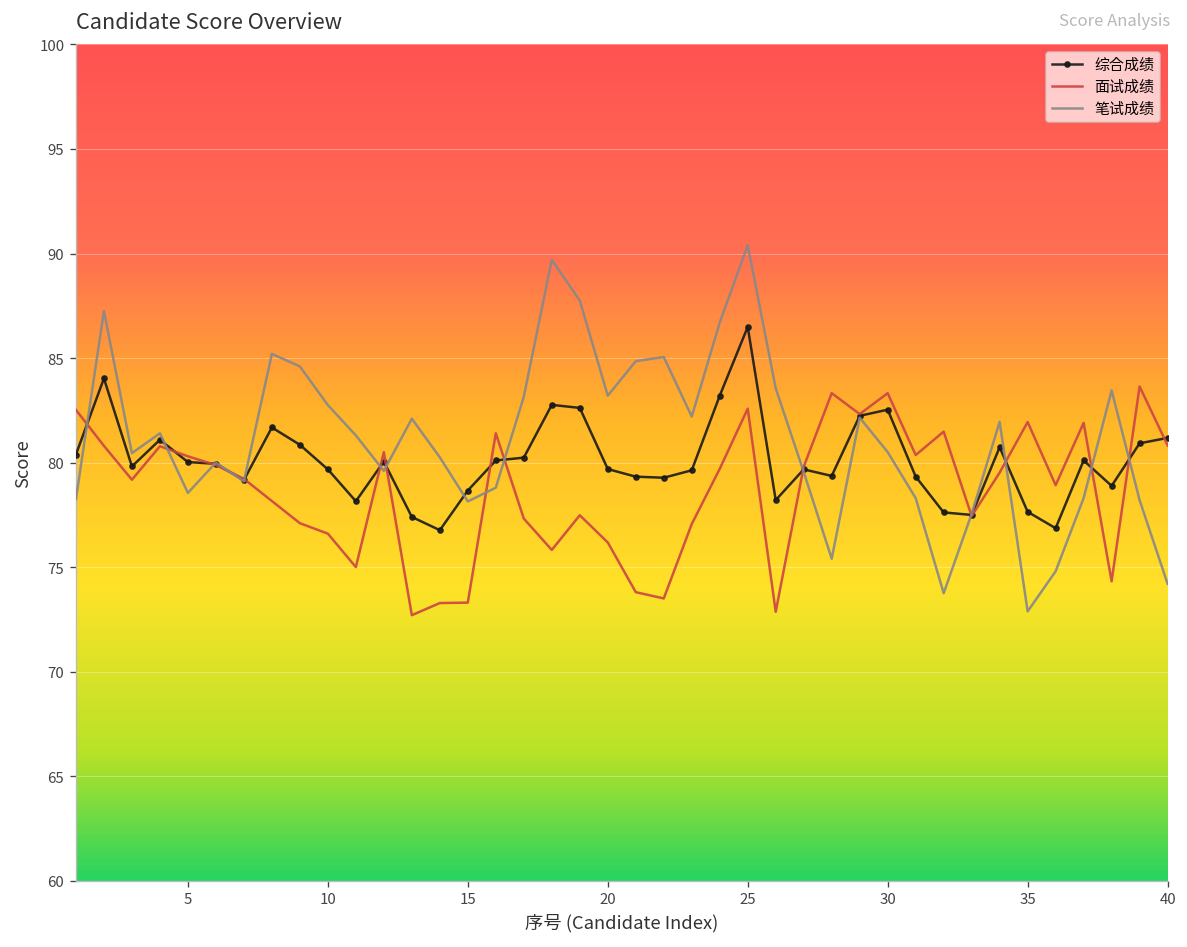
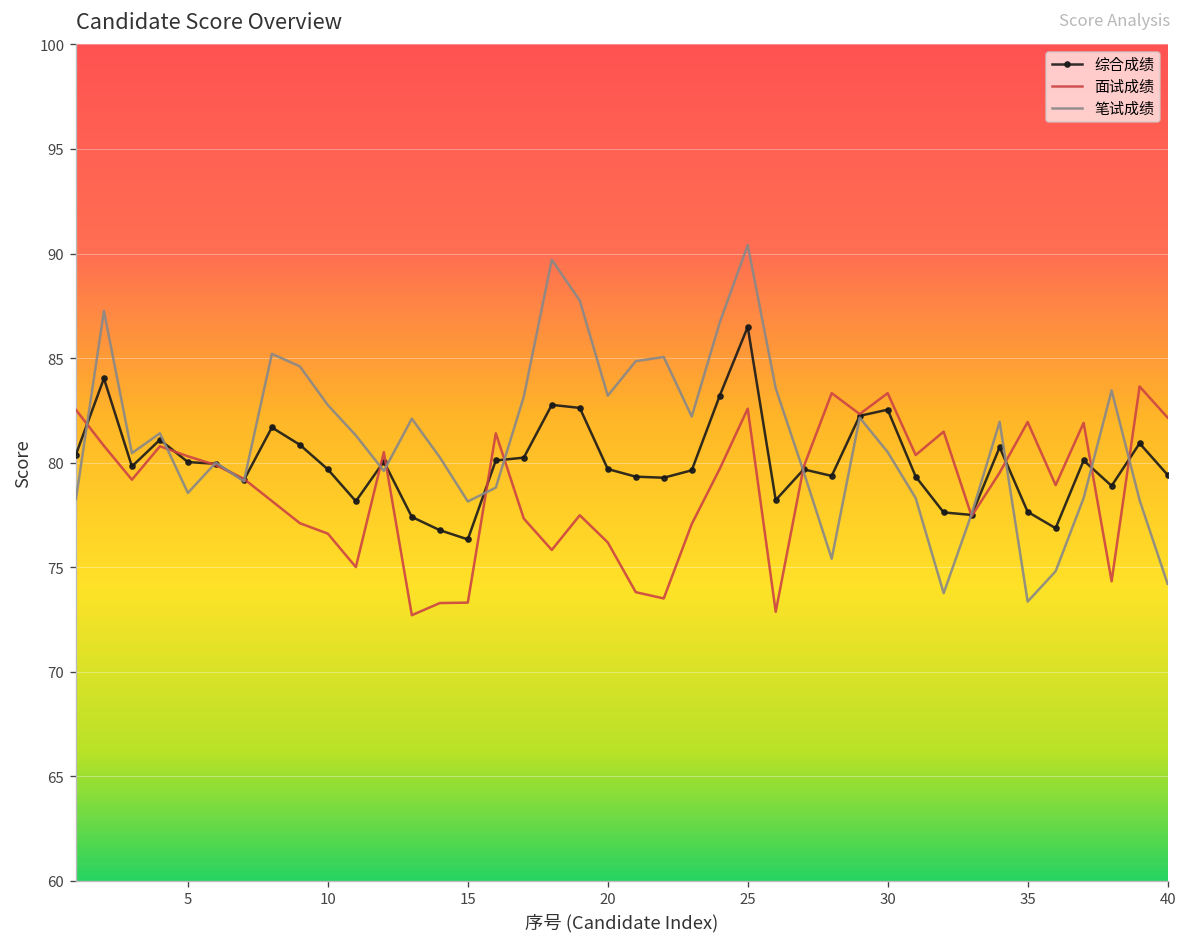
综合成绩, 15: 78.7 -> 76.3
笔试成绩, 35: 72.9 -> 73.4
综合成绩, 40: 81.2 -> 79.4
面试成绩, 40: 80.8 -> 82.2
